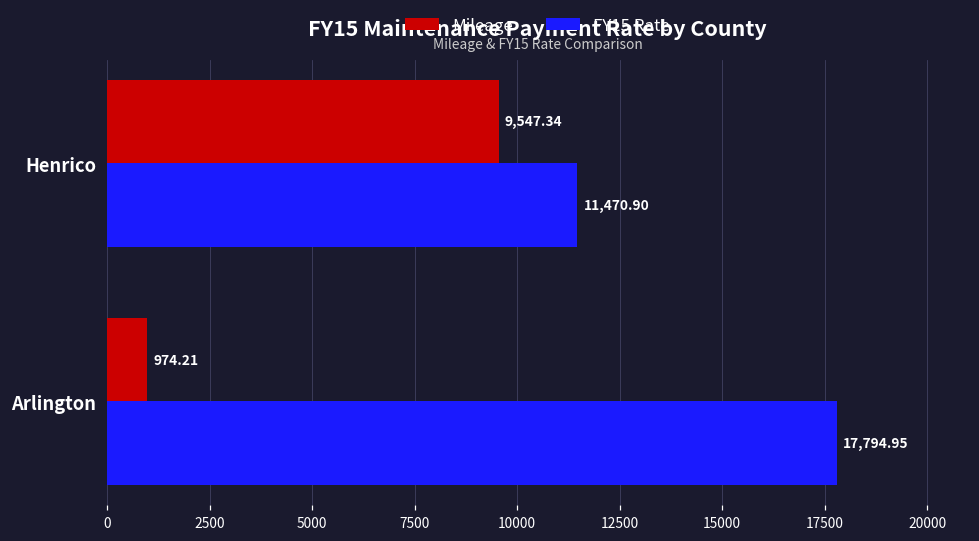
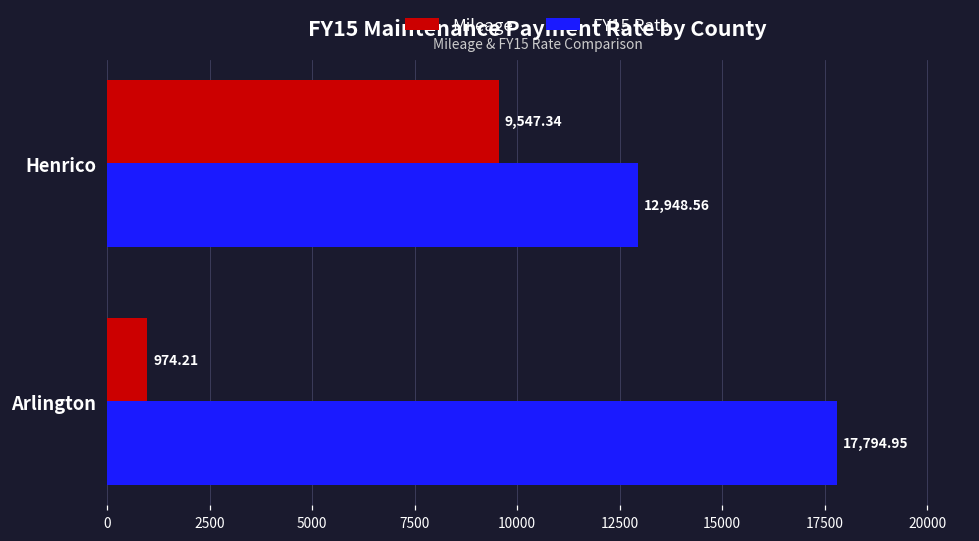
FY15 Rate, Henrico: 11,470.90 -> 12,948.56
